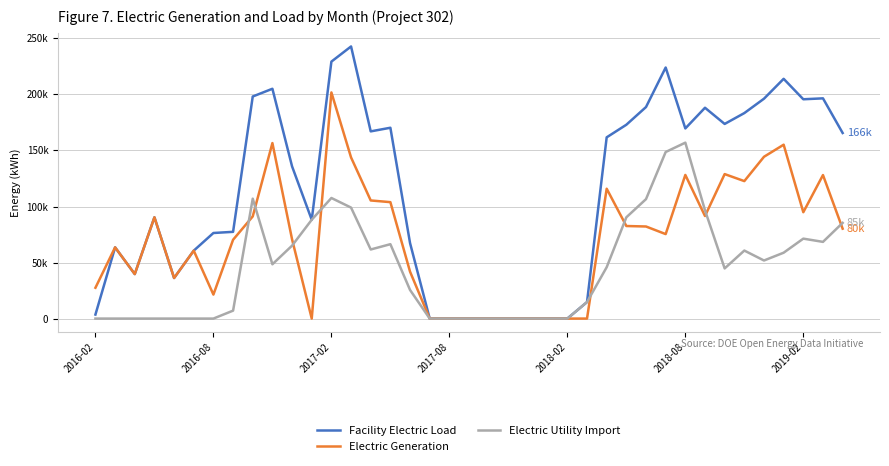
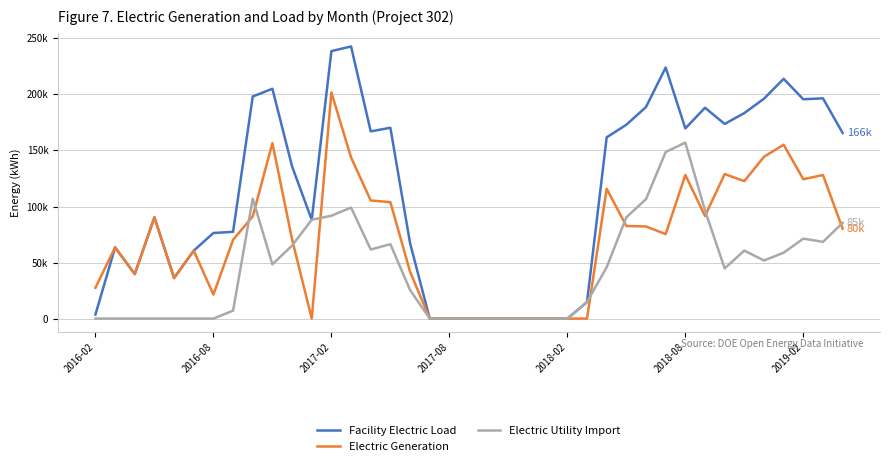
Facility Electric Load, 2017-02: 229000 -> 239000
Electric Utility Import, 2017-02: 108000 -> 92000
Electric Generation, 2019-02: 95000 -> 124000
